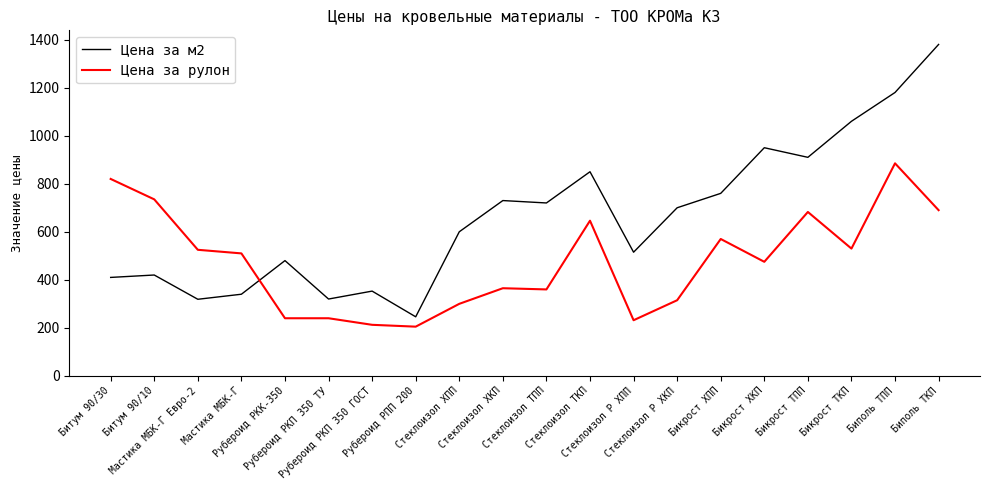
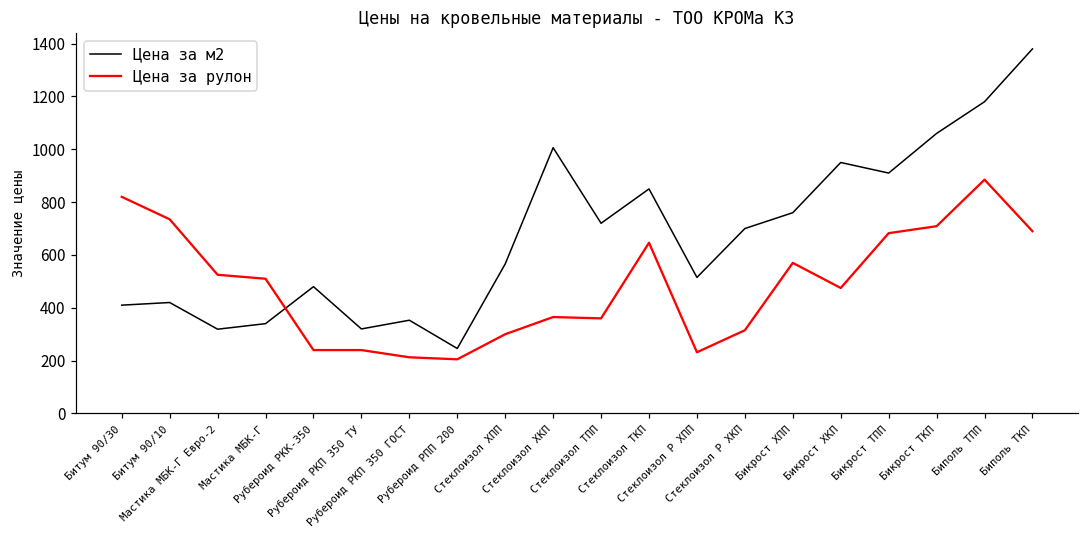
Цена за м2, Стеклоизол ХПП: 600 -> 570
Цена за м2, Стеклоизол ХКП: 730 -> 1010
Цена за рулон, Бикрост ТКП: 530 -> 710
